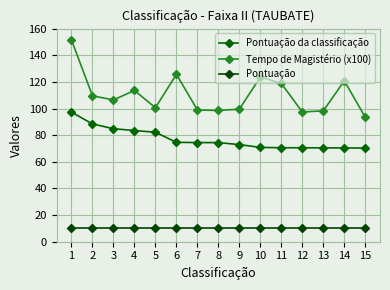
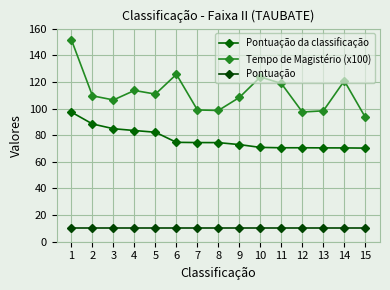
Tempo de Magistério (x100), 5: 101 -> 111
Tempo de Magistério (x100), 9: 100 -> 108
